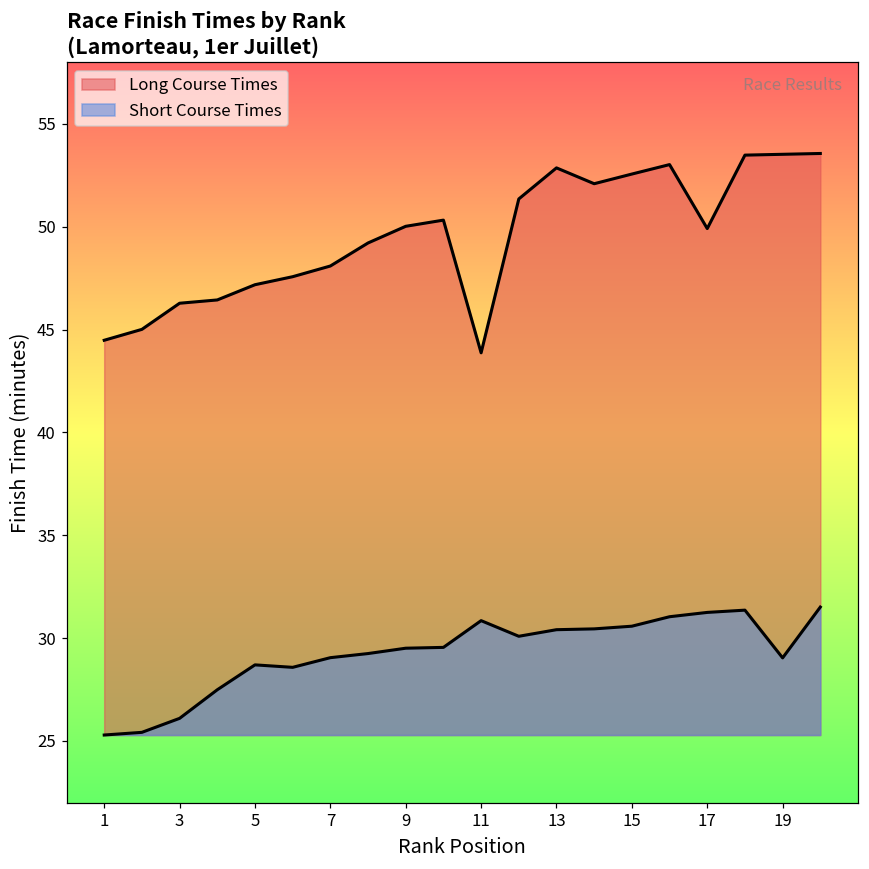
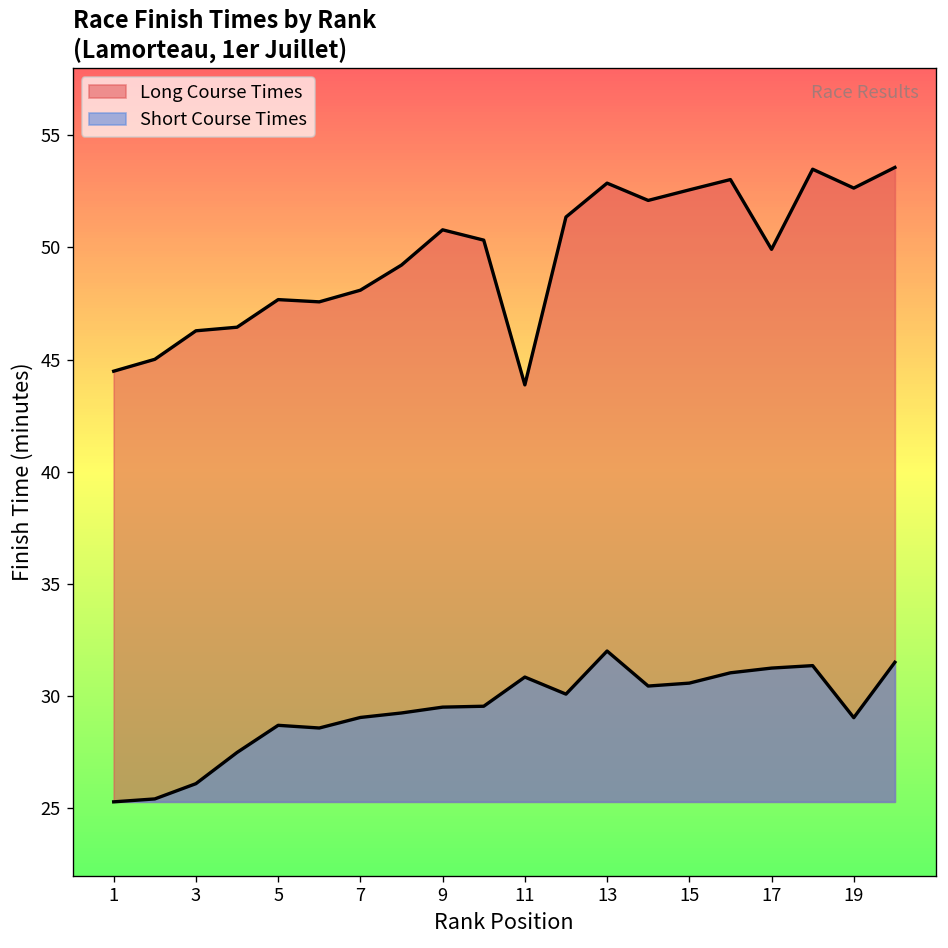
Long Course Times, 5: 47.2 -> 47.7
Long Course Times, 9: 50.0 -> 50.8
Short Course Times, 13: 30.4 -> 32.0
Long Course Times, 19: 53.5 -> 52.6
